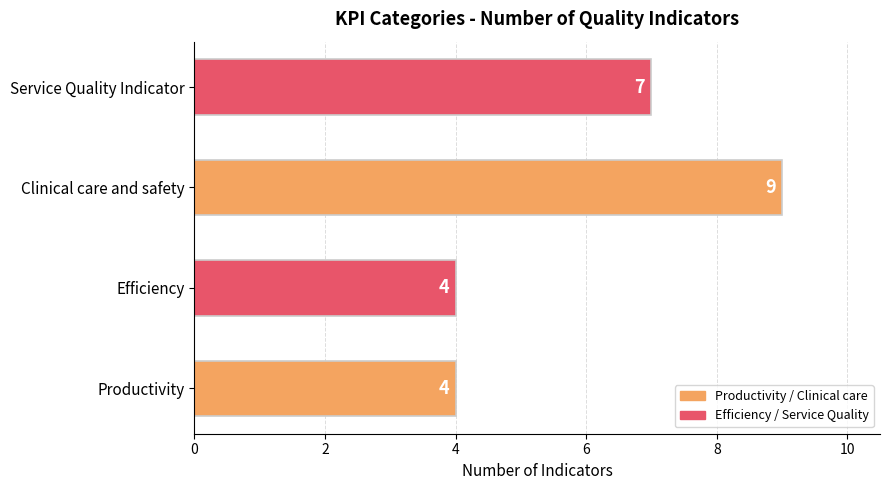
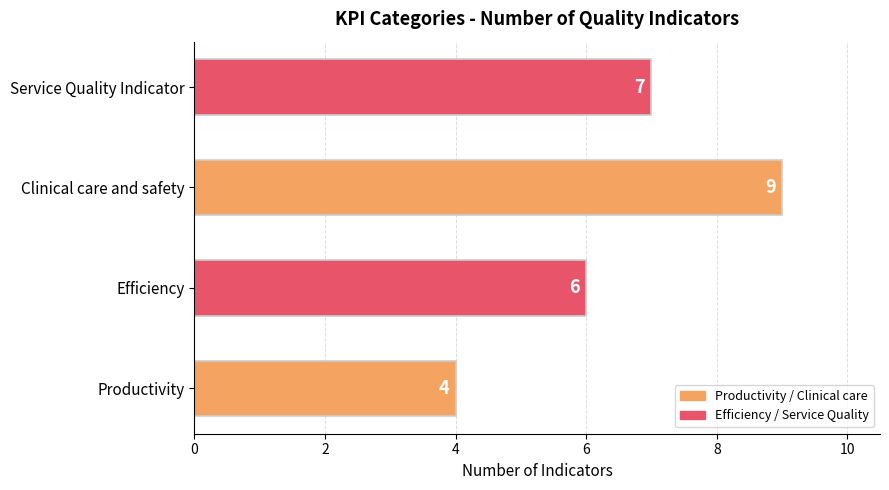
Efficiency: 4 -> 6
